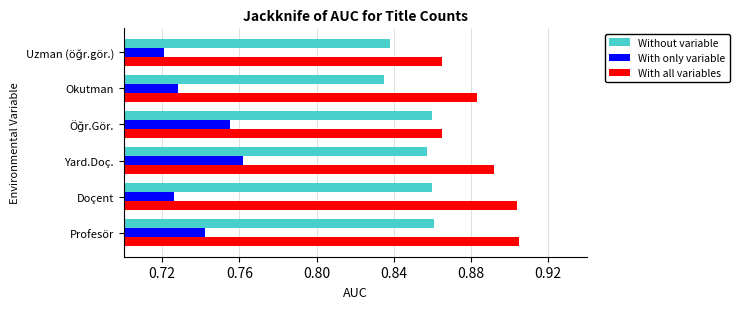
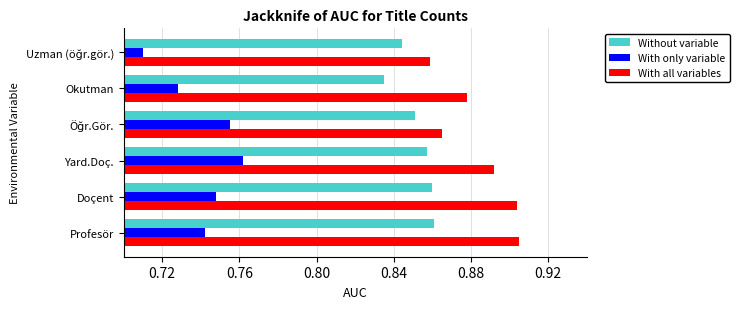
Without variable, Uzman (öğr.gör.): 0.838 -> 0.844
With only variable, Uzman (öğr.gör.): 0.721 -> 0.710
With all variables, Uzman (öğr.gör.): 0.865 -> 0.859
With all variables, Okutman: 0.883 -> 0.878
Without variable, Öğr.Gör.: 0.860 -> 0.851
With only variable, Doçent: 0.726 -> 0.748
